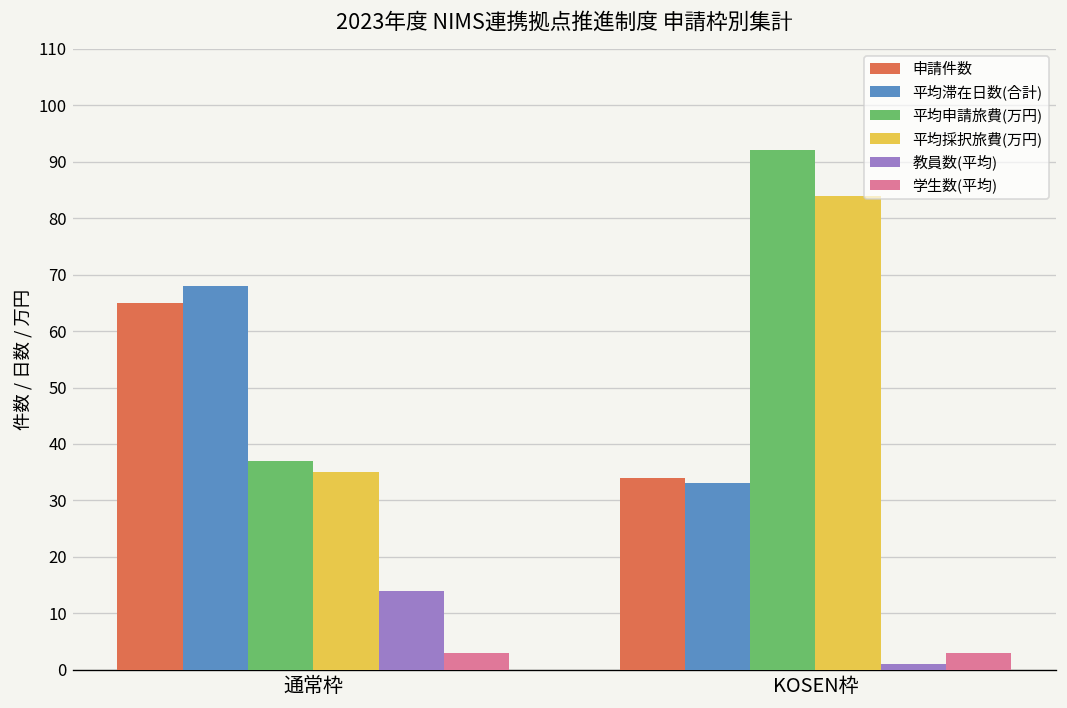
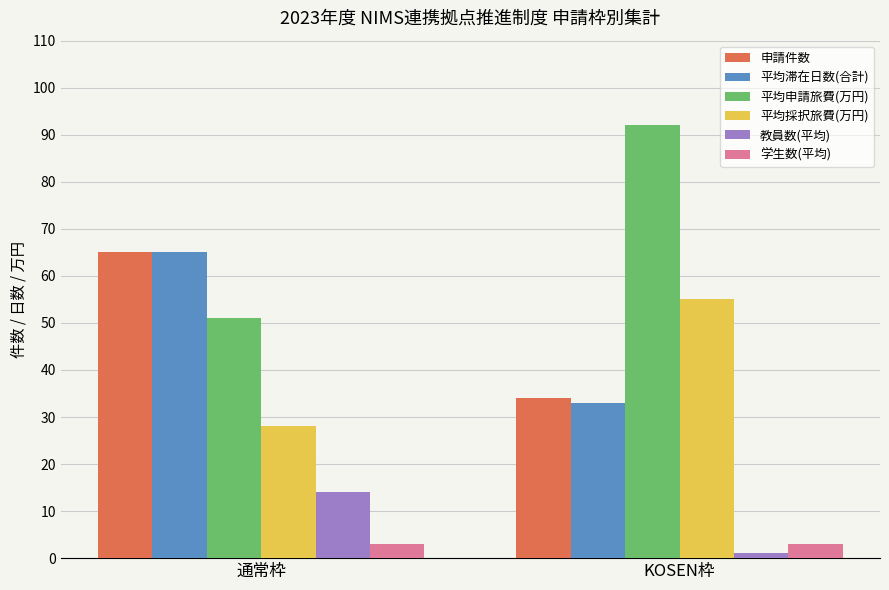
平均滞在日数(合計), 通常枠: 68 -> 65
平均申請旅費(万円), 通常枠: 37 -> 51
平均採択旅費(万円), 通常枠: 35 -> 28
平均採択旅費(万円), KOSEN枠: 84 -> 55
